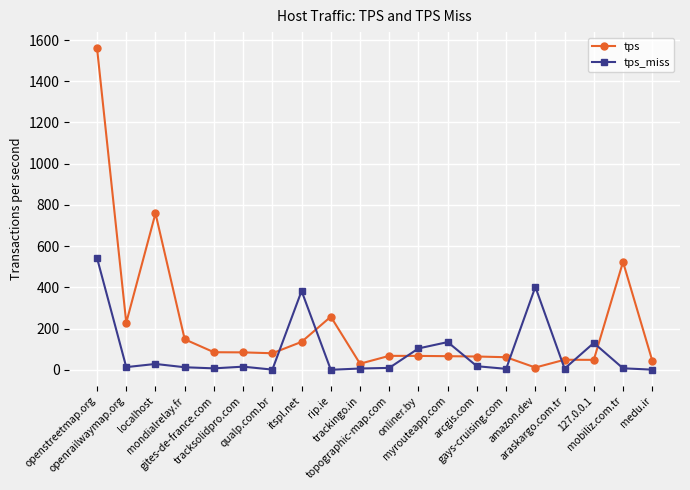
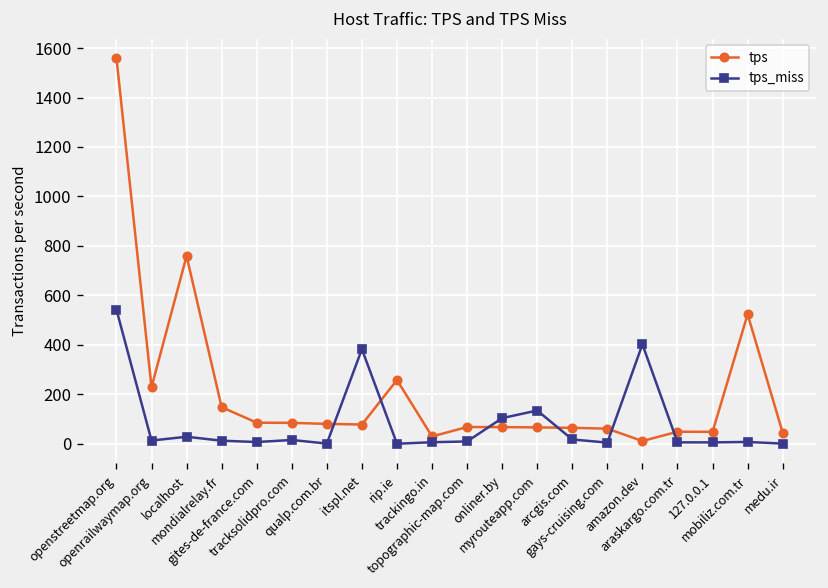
tps, itspl.net: 140 -> 80
tps_miss, 127.0.0.1: 130 -> 10
